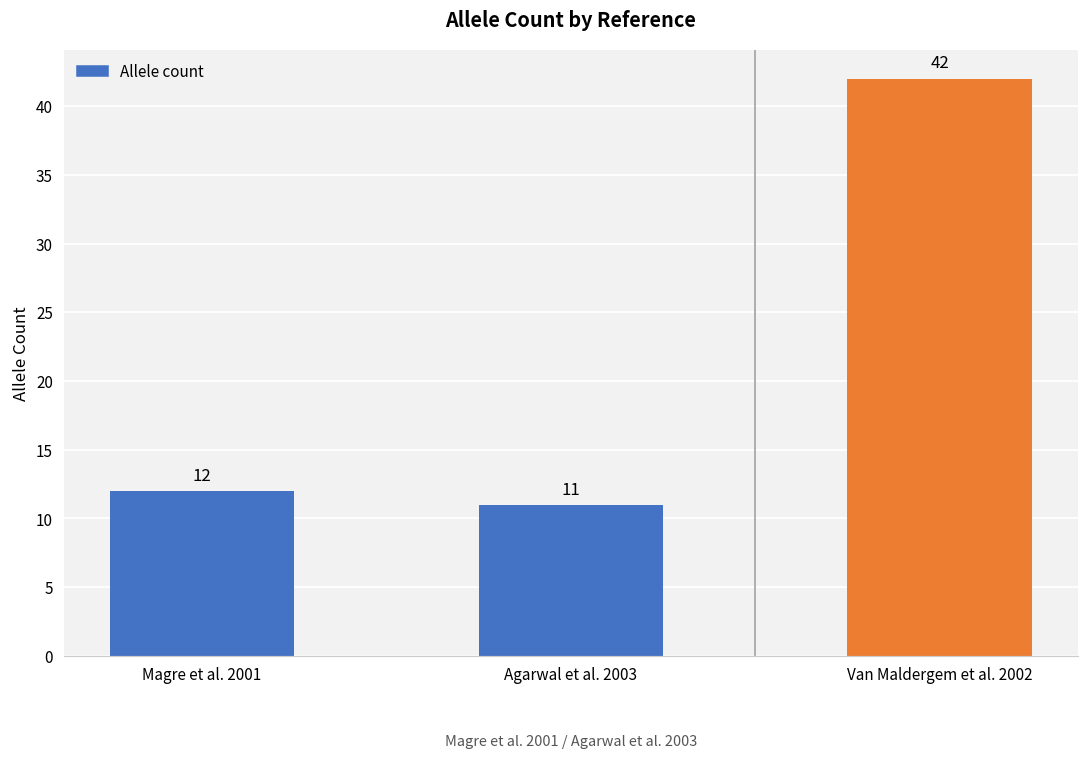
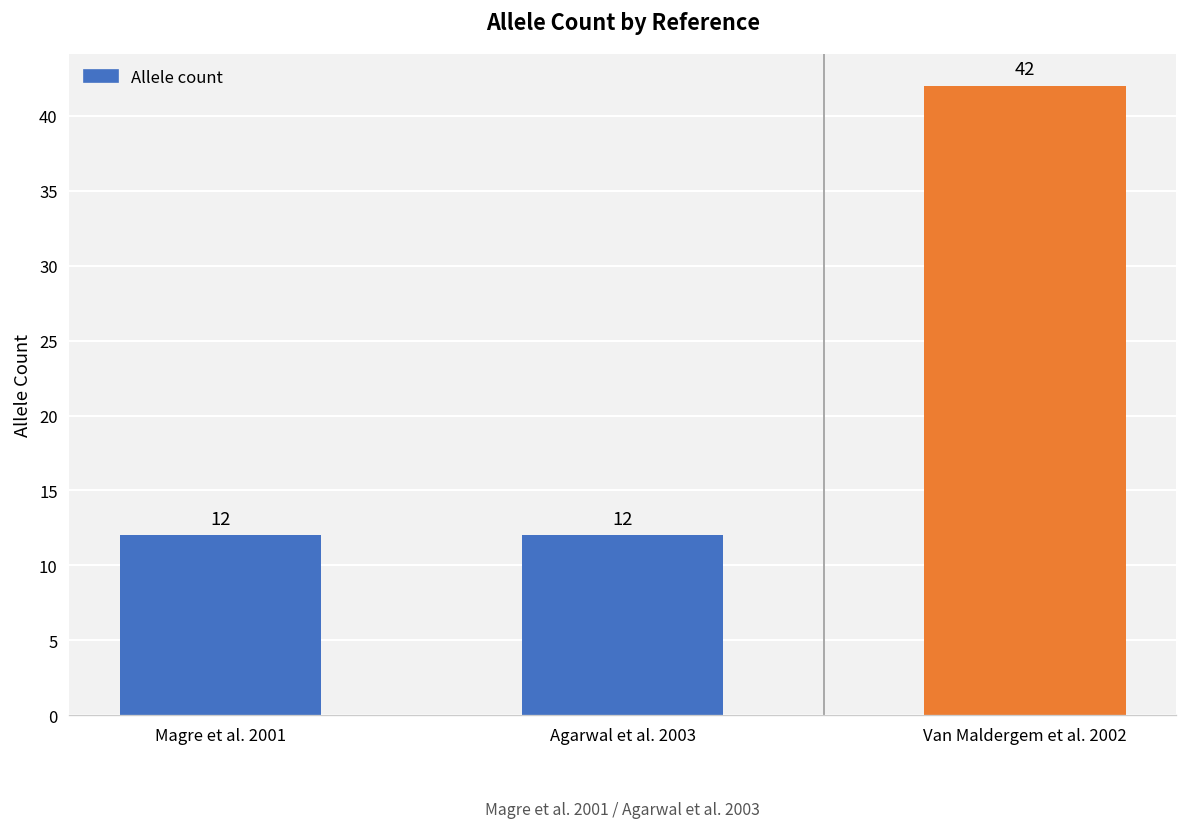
Agarwal et al. 2003: 11 -> 12
